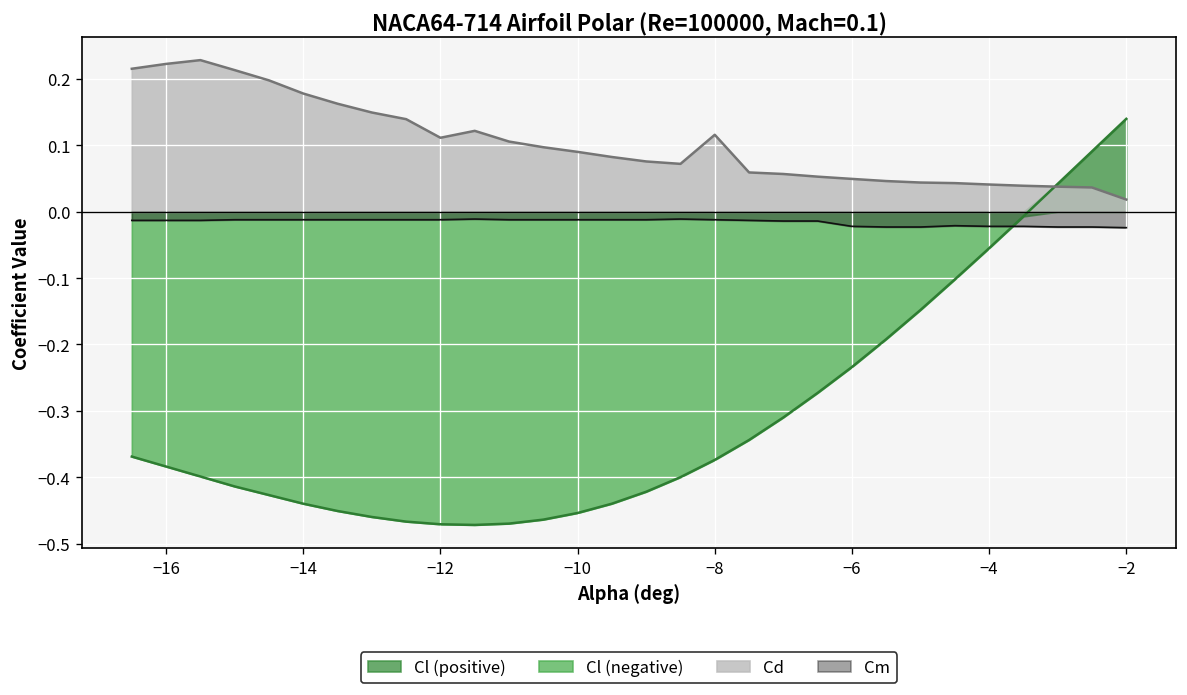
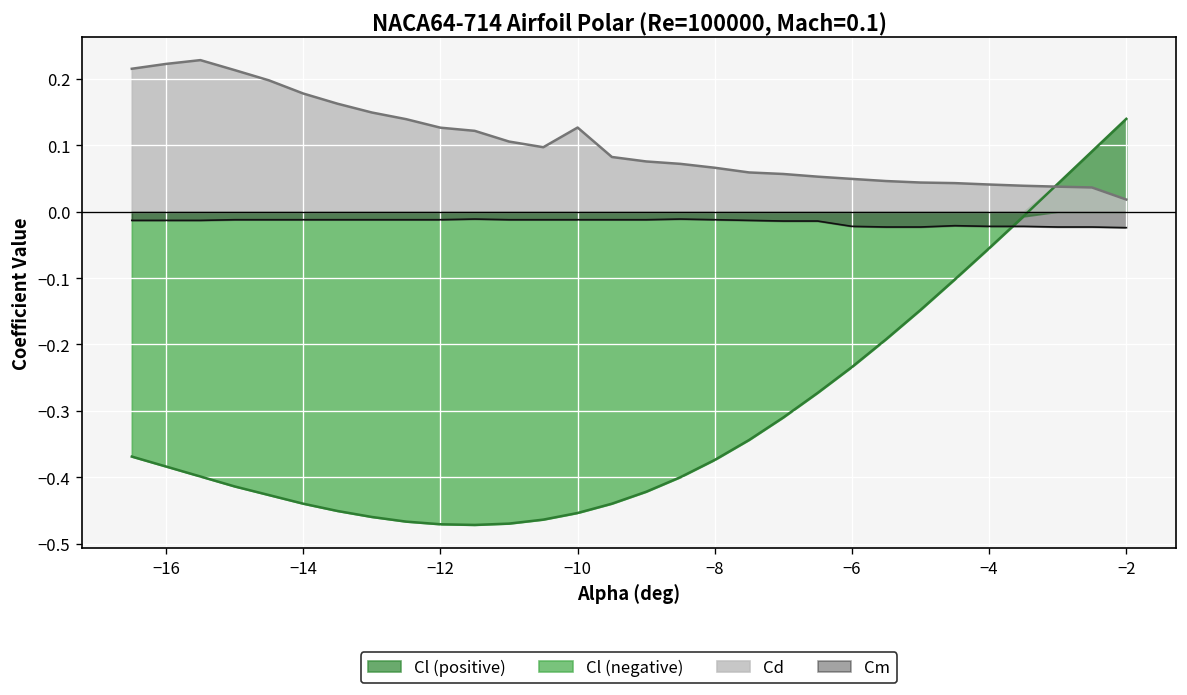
Cd, −12: 0.11 -> 0.13
Cd, −10: 0.09 -> 0.13
Cd, −8: 0.12 -> 0.07
